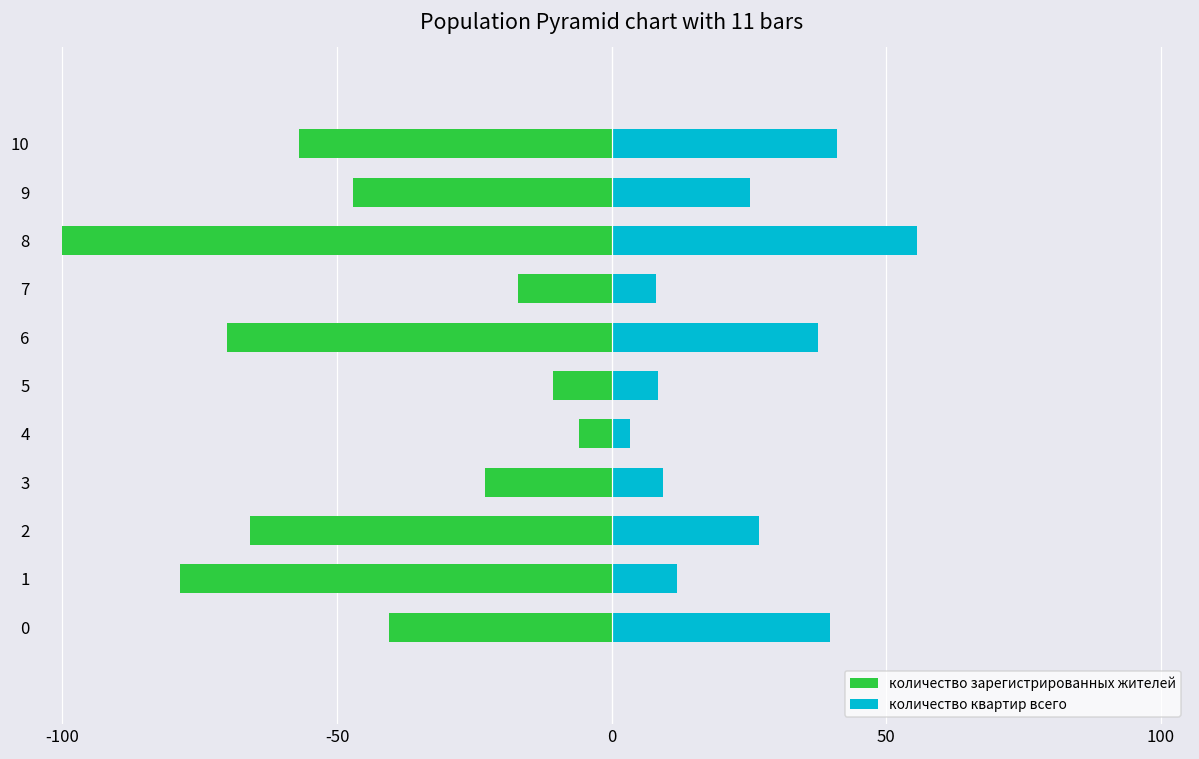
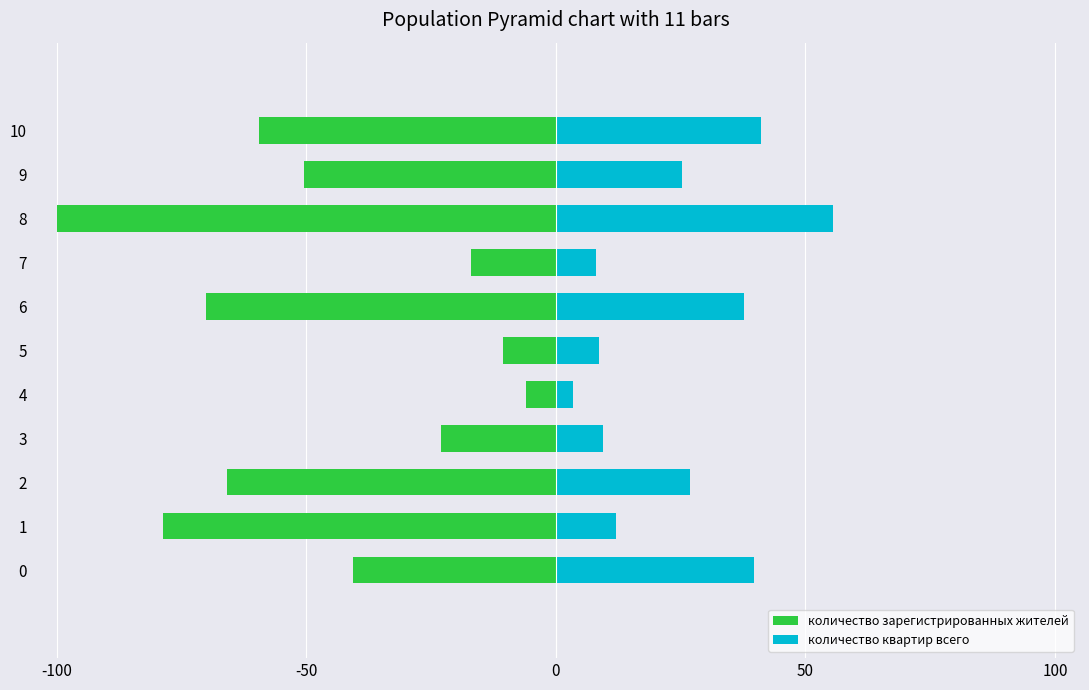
количество зарегистрированных жителей, 10: -57 -> -59
количество зарегистрированных жителей, 9: -47 -> -50
